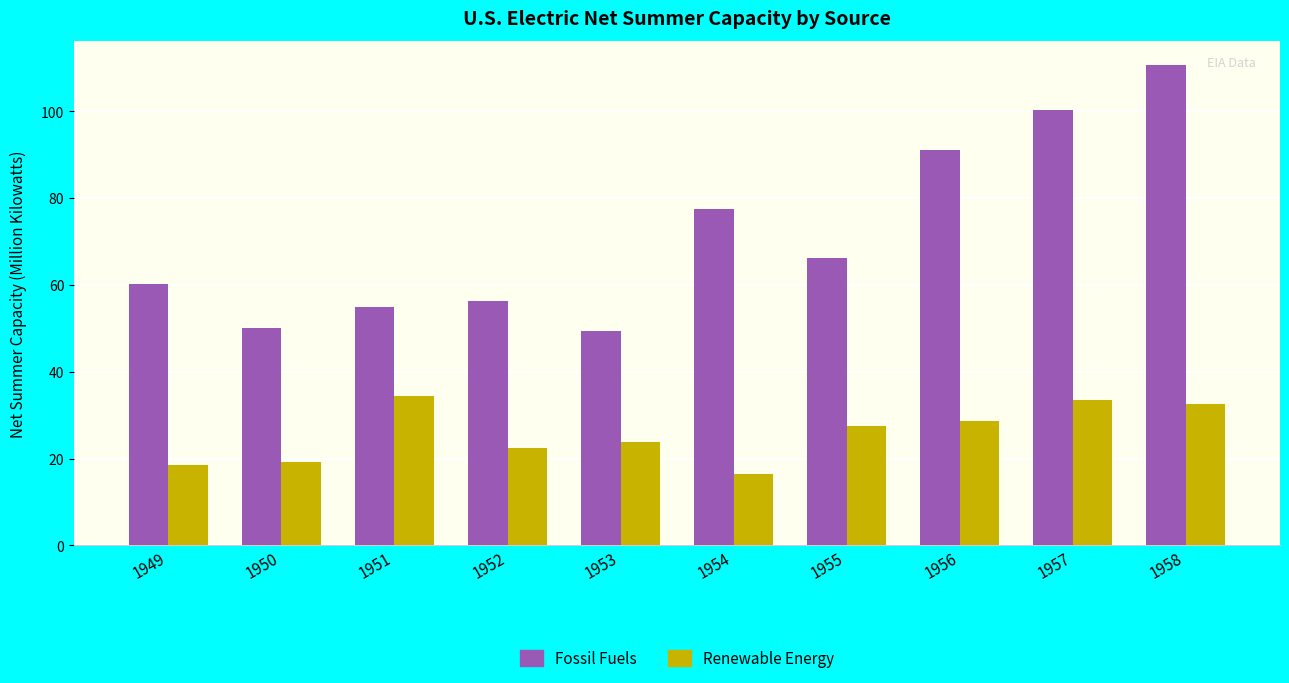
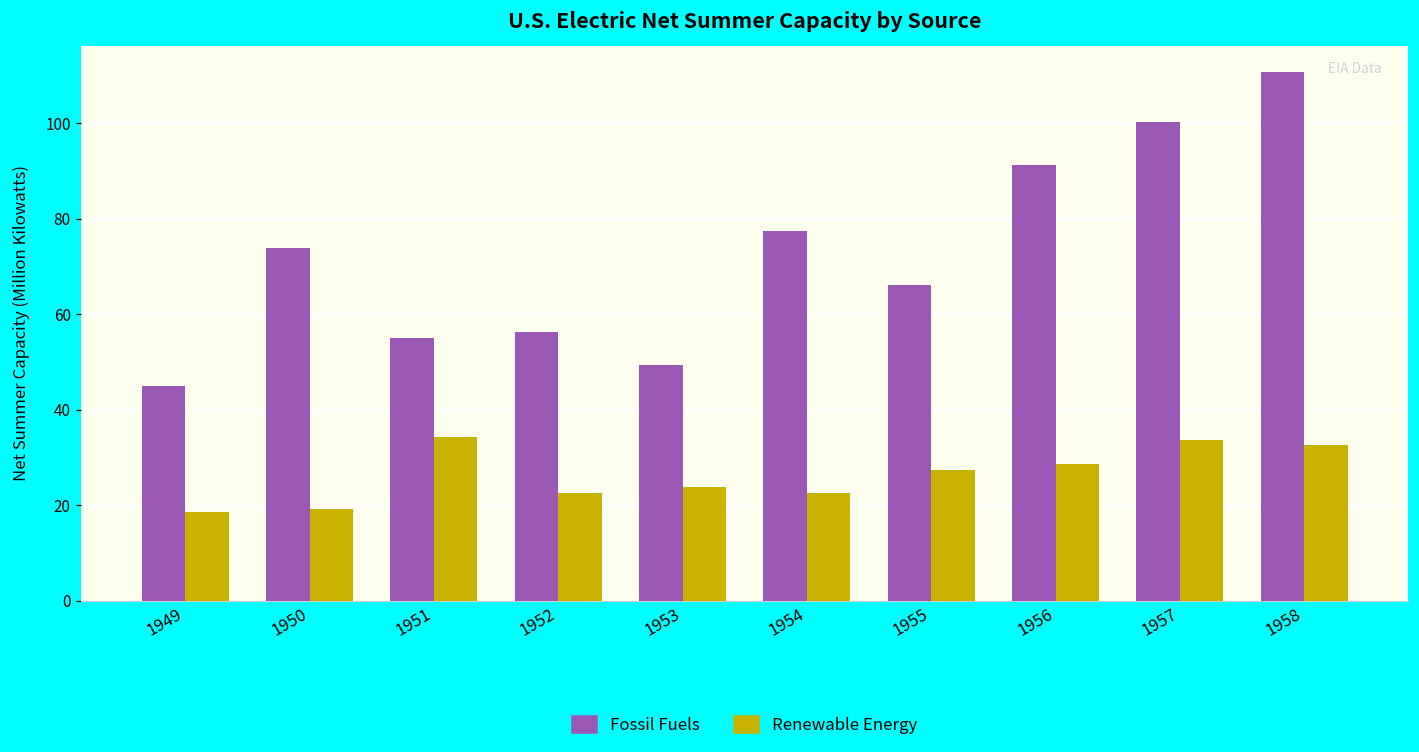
Fossil Fuels, 1949: 60 -> 45
Fossil Fuels, 1950: 50 -> 74
Renewable Energy, 1954: 17 -> 23
